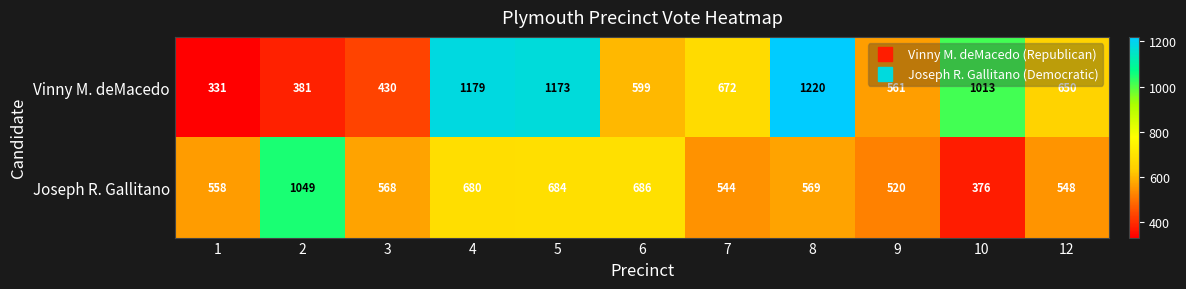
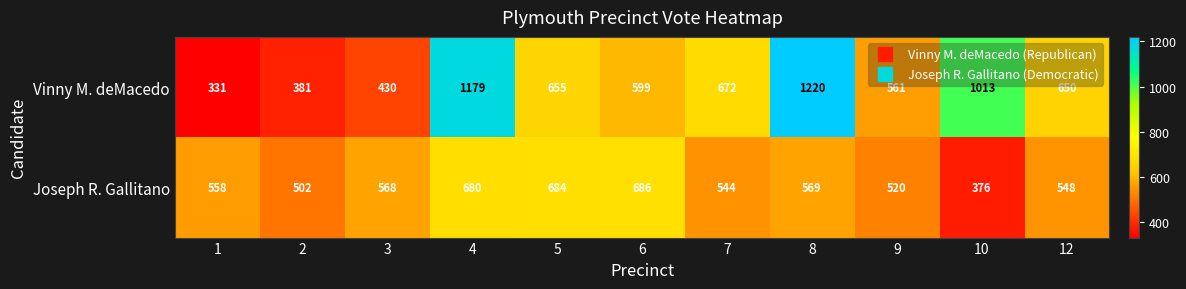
Vinny M. deMacedo, 5: 1173 -> 655
Joseph R. Gallitano, 2: 1049 -> 502
